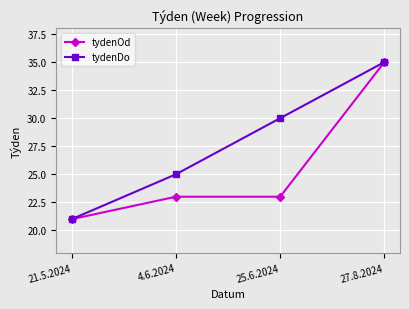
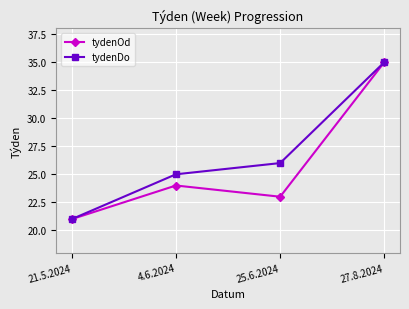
tydenOd, 4.6.2024: 23 -> 24
tydenDo, 25.6.2024: 30 -> 26
